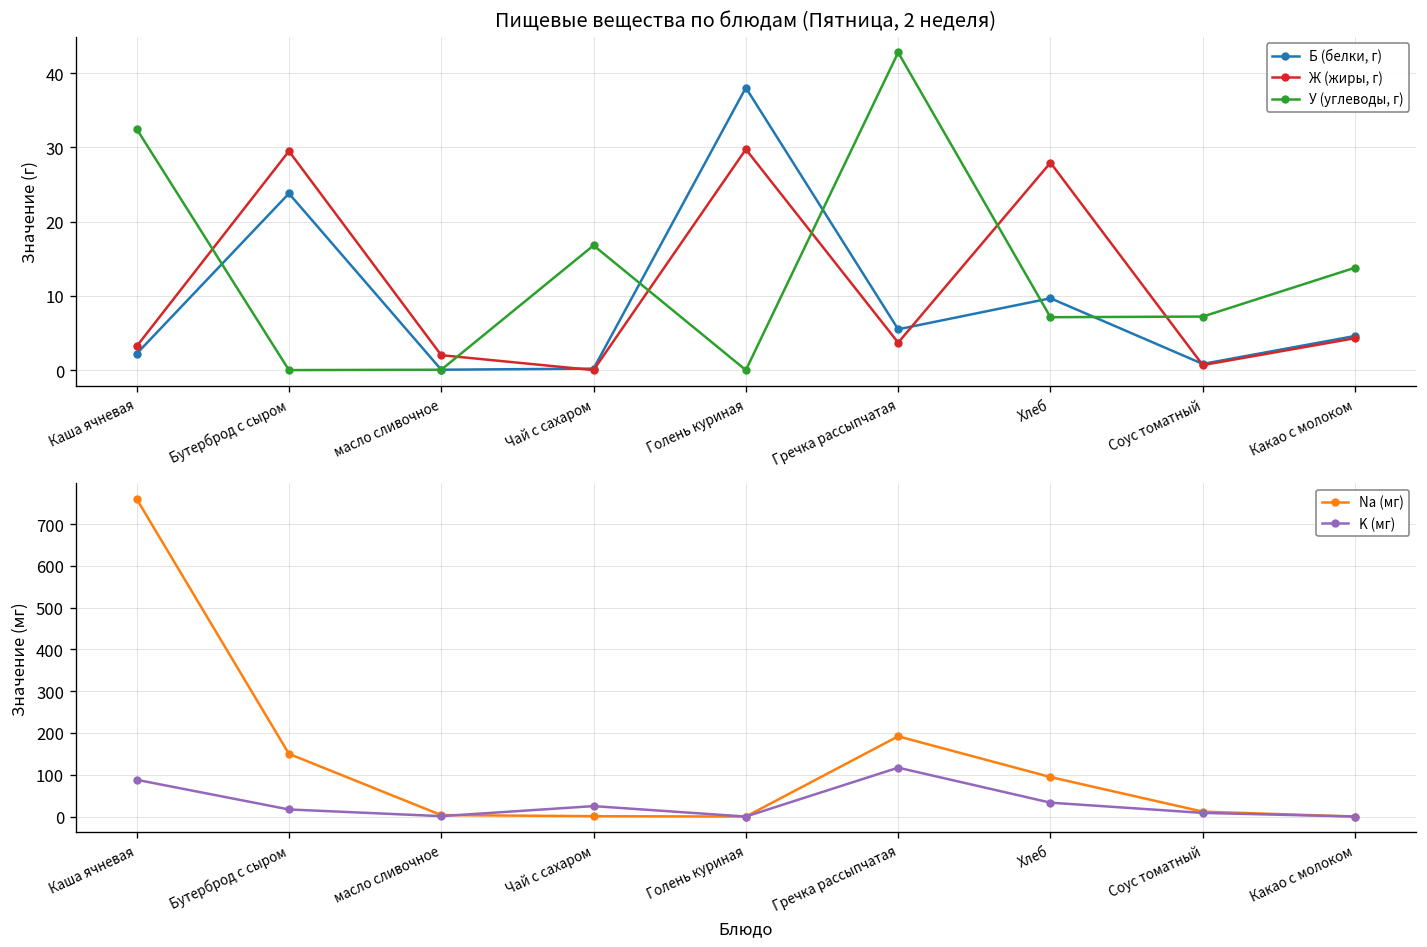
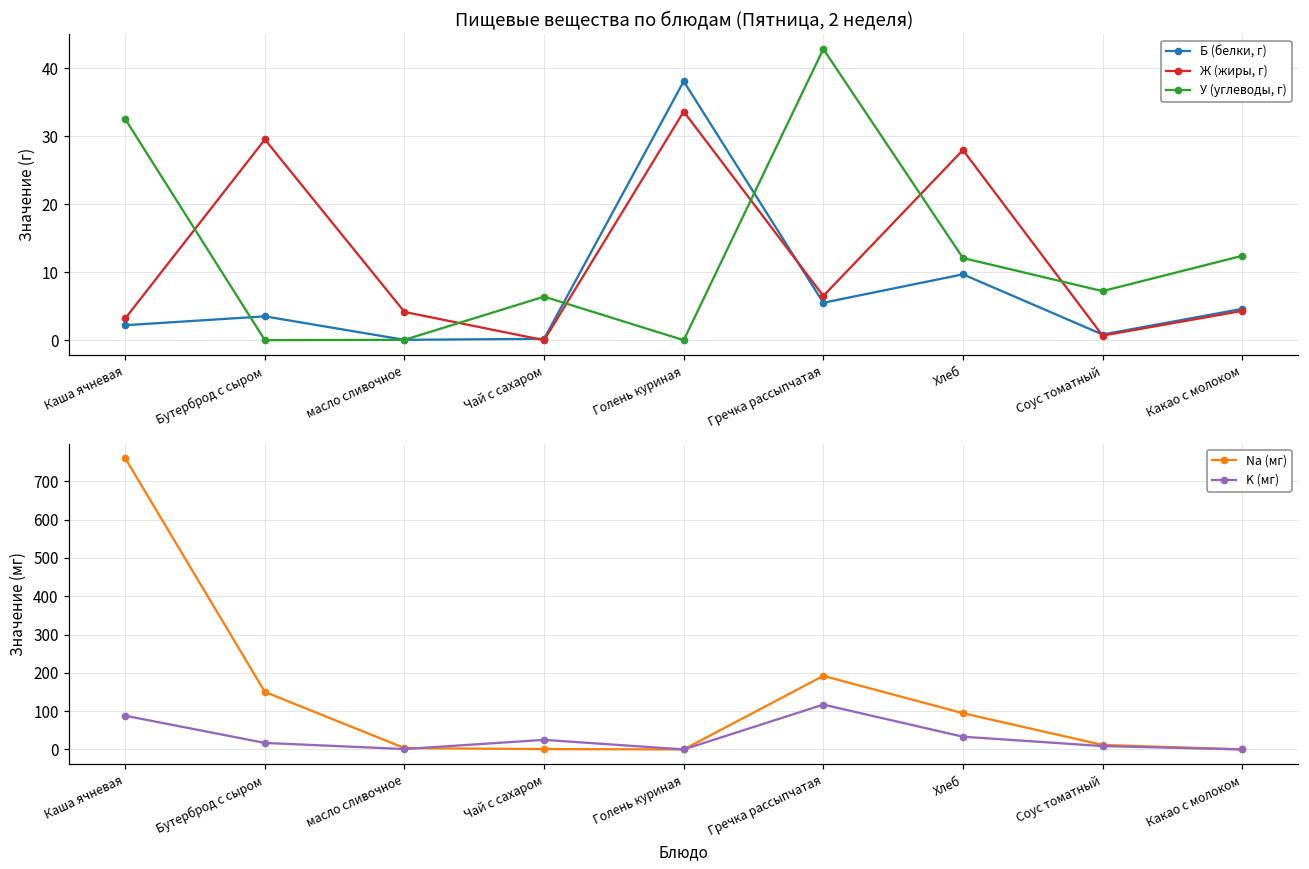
Пищевые вещества по блюдам (Пятница, 2 неделя), Б (белки, г), Бутерброд с сыром: 24 -> 4
Пищевые вещества по блюдам (Пятница, 2 неделя), Ж (жиры, г), масло сливочное: 2 -> 4
Пищевые вещества по блюдам (Пятница, 2 неделя), У (углеводы, г), Чай с сахаром: 17 -> 6
Пищевые вещества по блюдам (Пятница, 2 неделя), Ж (жиры, г), Голень куриная: 30 -> 34
Пищевые вещества по блюдам (Пятница, 2 неделя), Ж (жиры, г), Гречка рассыпчатая: 4 -> 7
Пищевые вещества по блюдам (Пятница, 2 неделя), У (углеводы, г), Хлеб: 7 -> 12
Пищевые вещества по блюдам (Пятница, 2 неделя), У (углеводы, г), Какао с молоком: 14 -> 12
